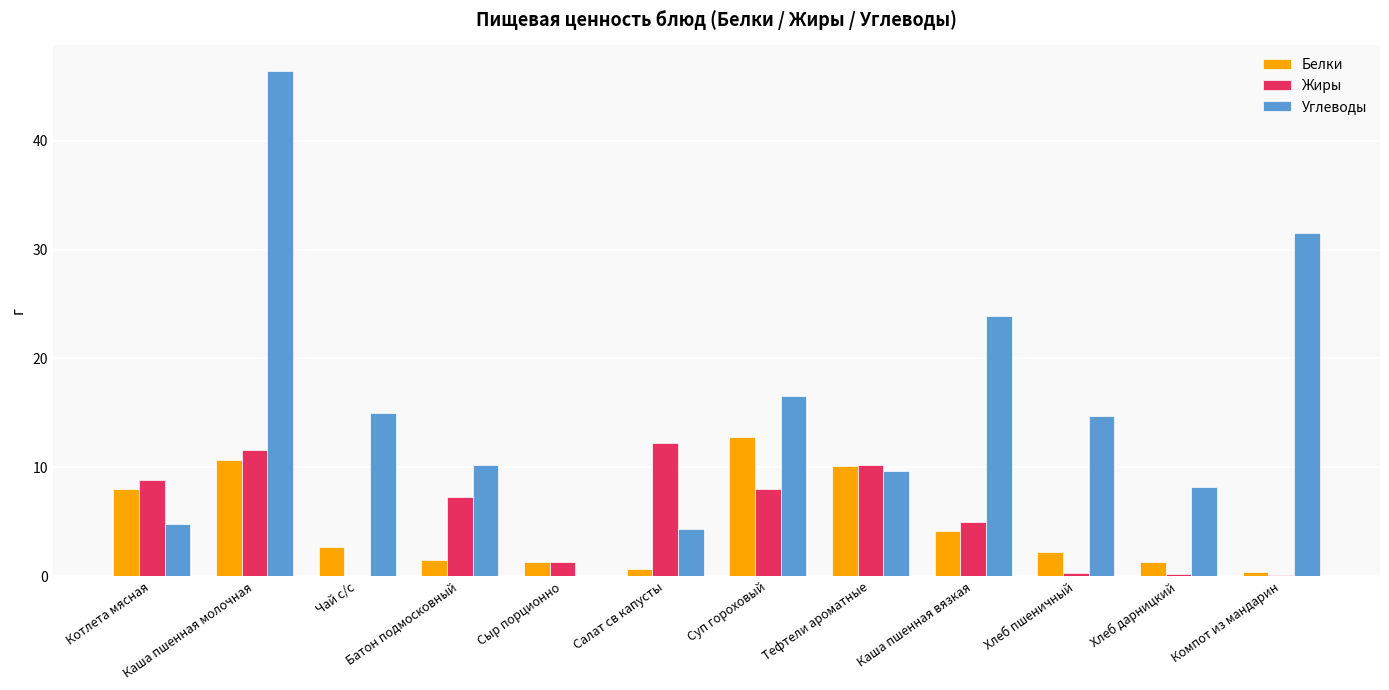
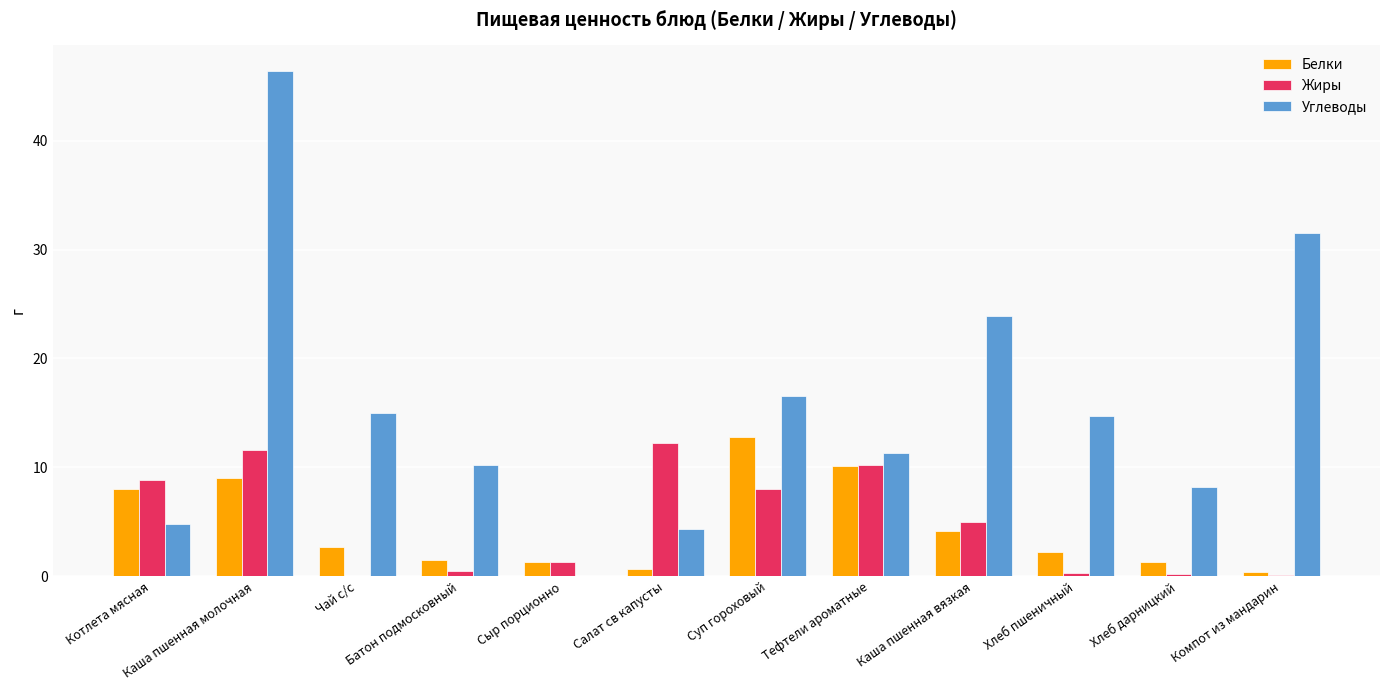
Белки, Каша пшенная молочная: 10.7 -> 9.1
Жиры, Батон подмосковный: 7.3 -> 0.5
Углеводы, Тефтели ароматные: 9.7 -> 11.3
